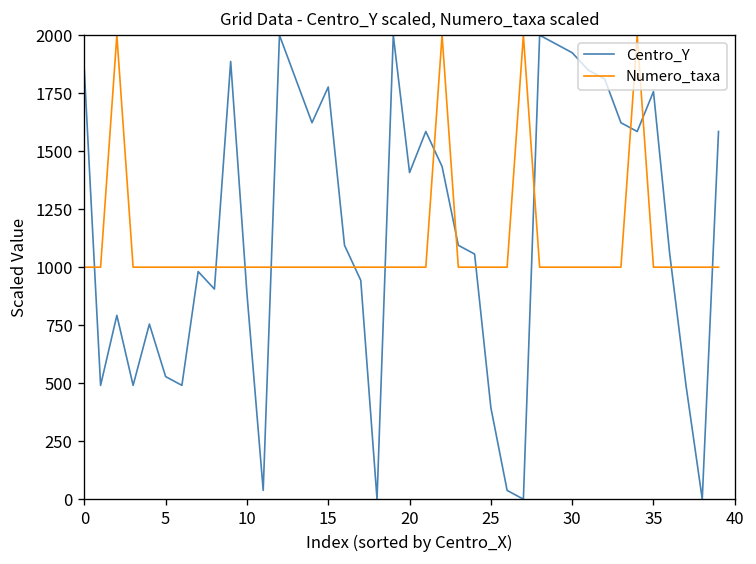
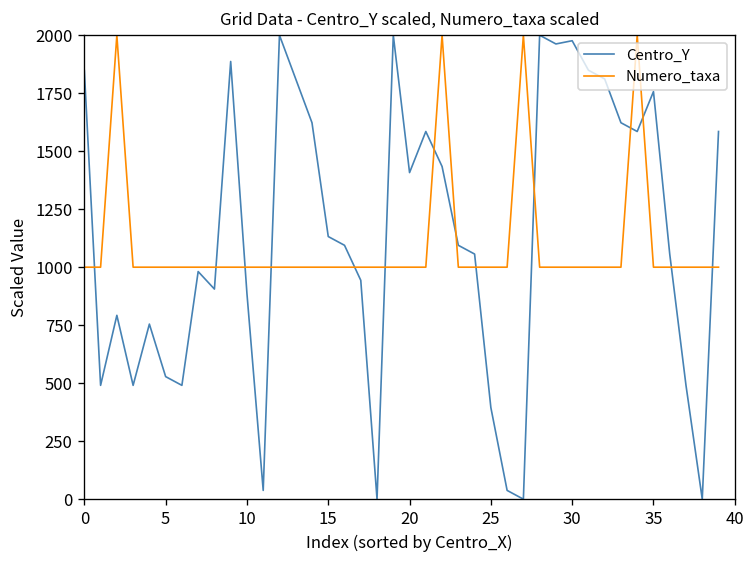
Centro_Y, 15: 1780 -> 1130
Centro_Y, 30: 1920 -> 1980
